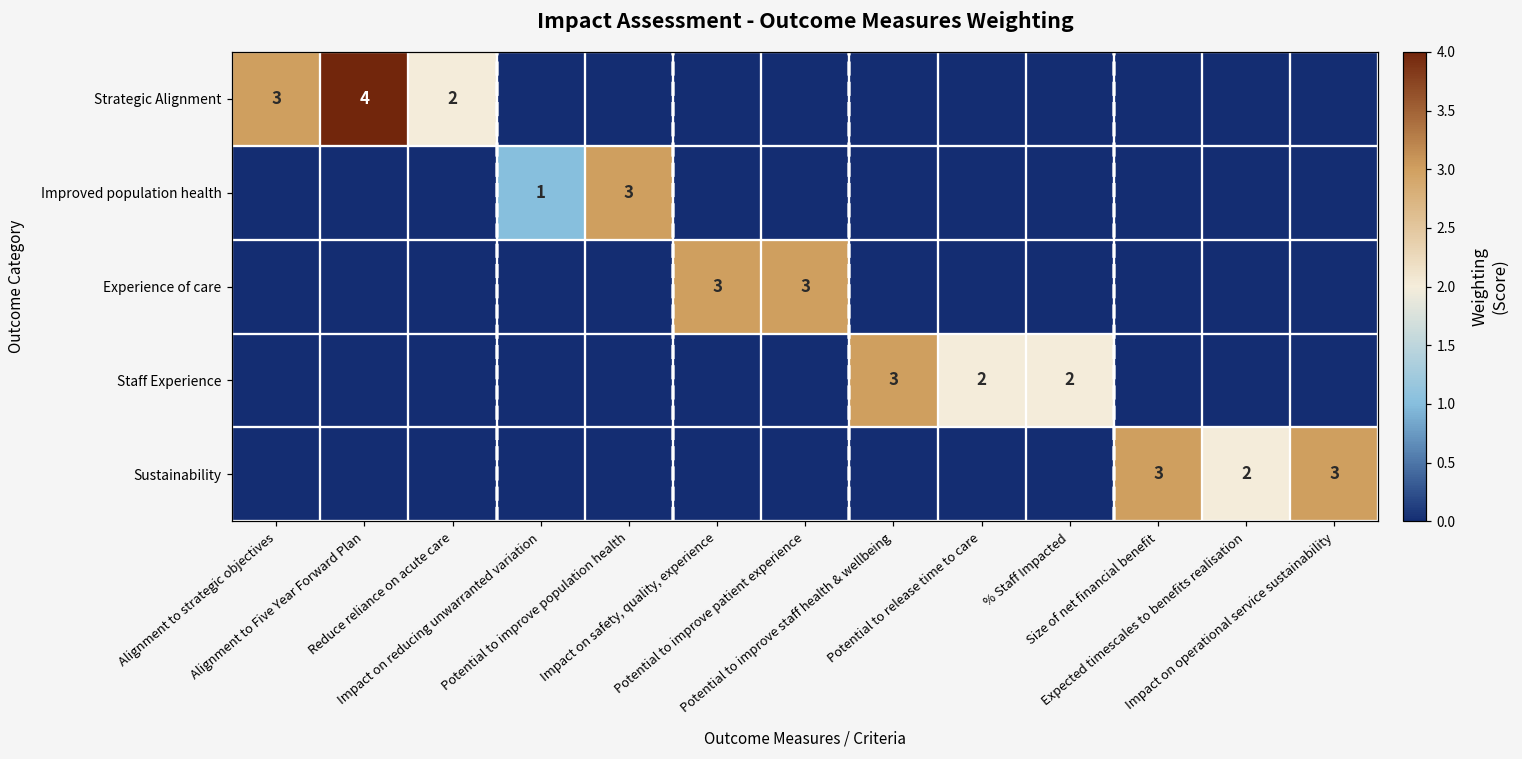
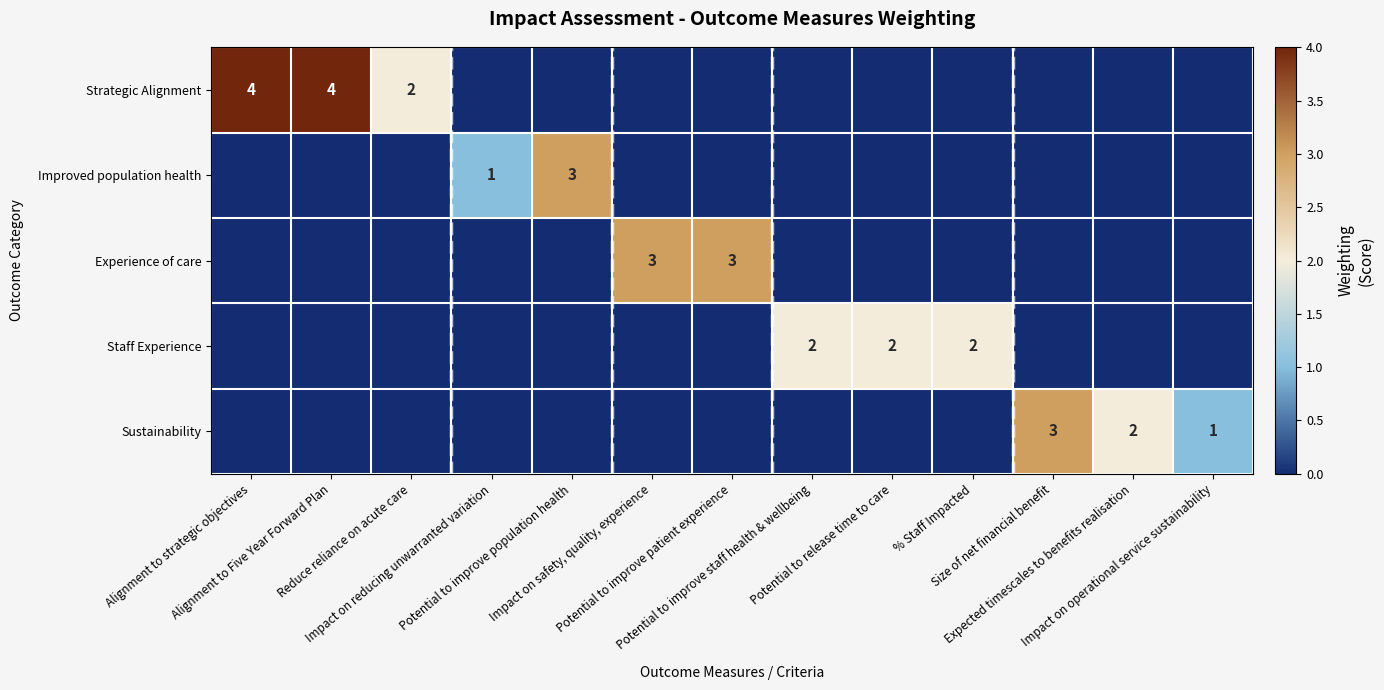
Strategic Alignment, Alignment to strategic objectives: 3 -> 4
Staff Experience, Potential to improve staff health & wellbeing: 3 -> 2
Sustainability, Impact on operational service sustainability: 3 -> 1
